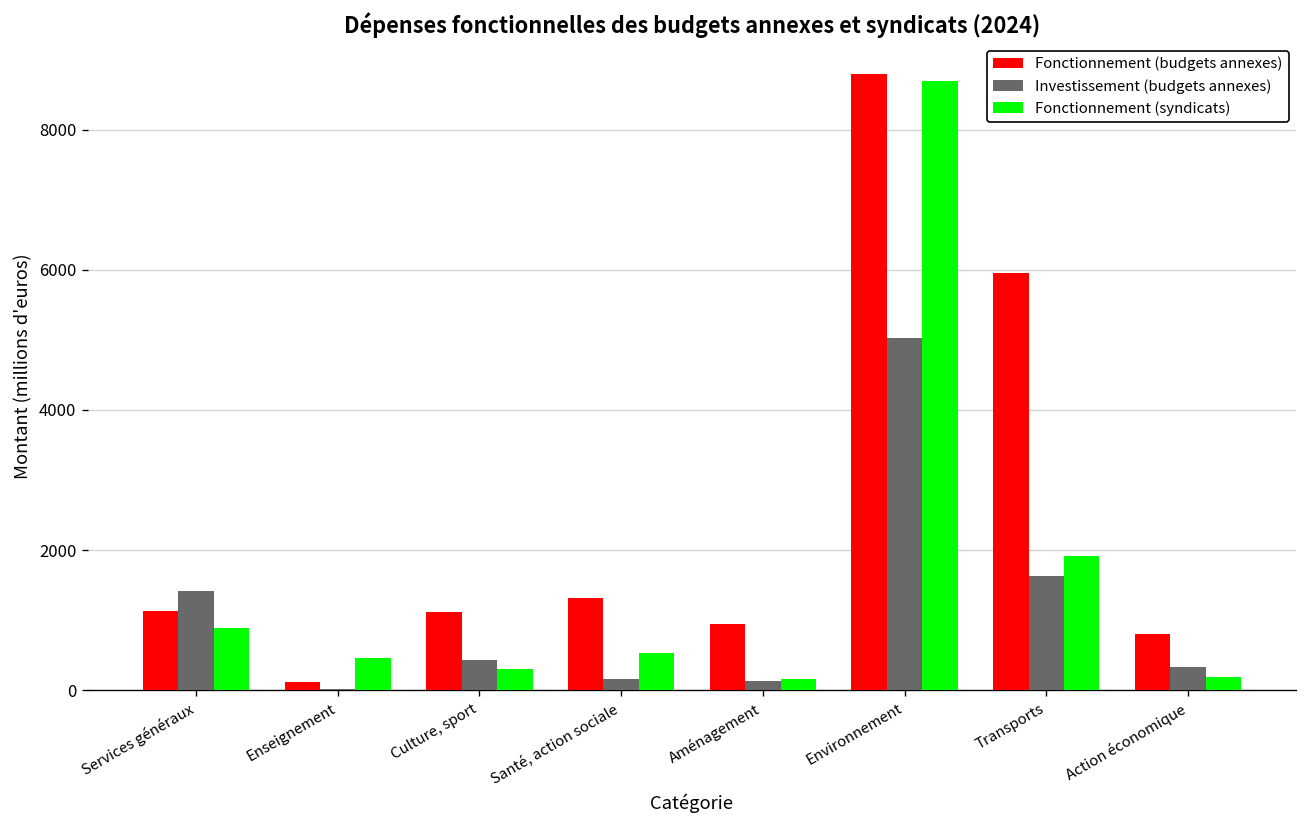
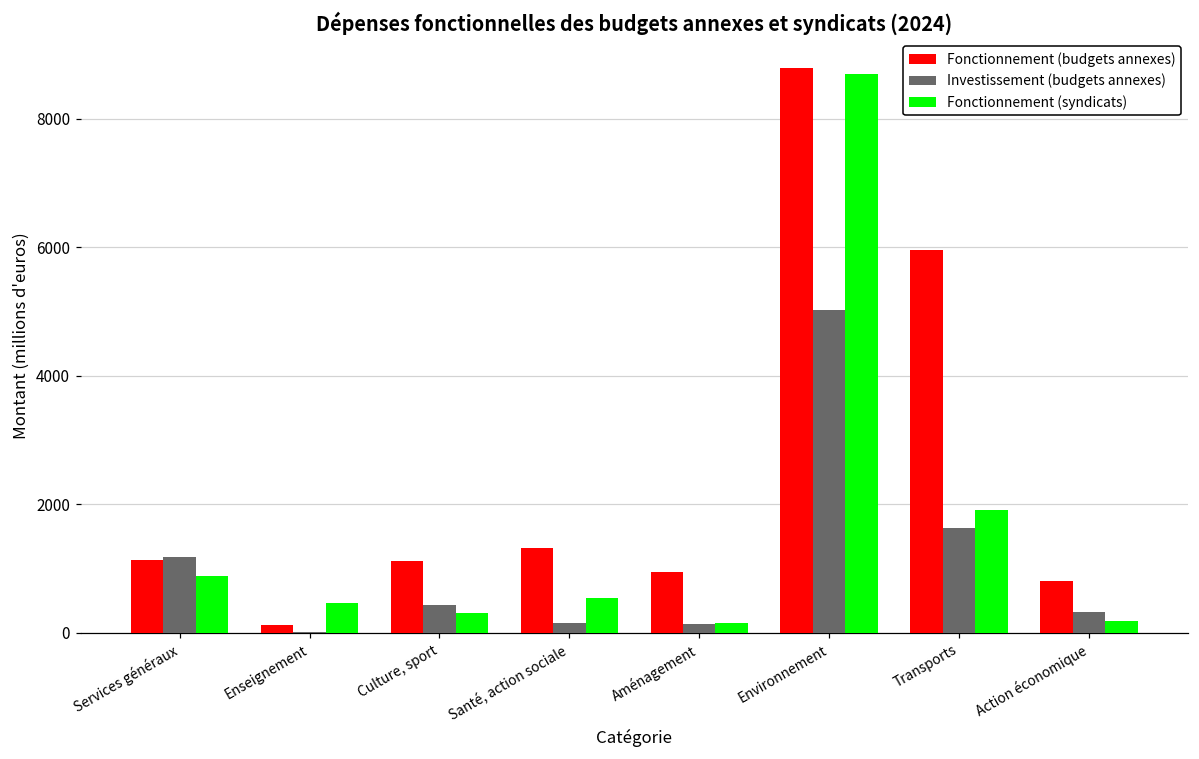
Investissement (budgets annexes), Services généraux: 1400 -> 1200
